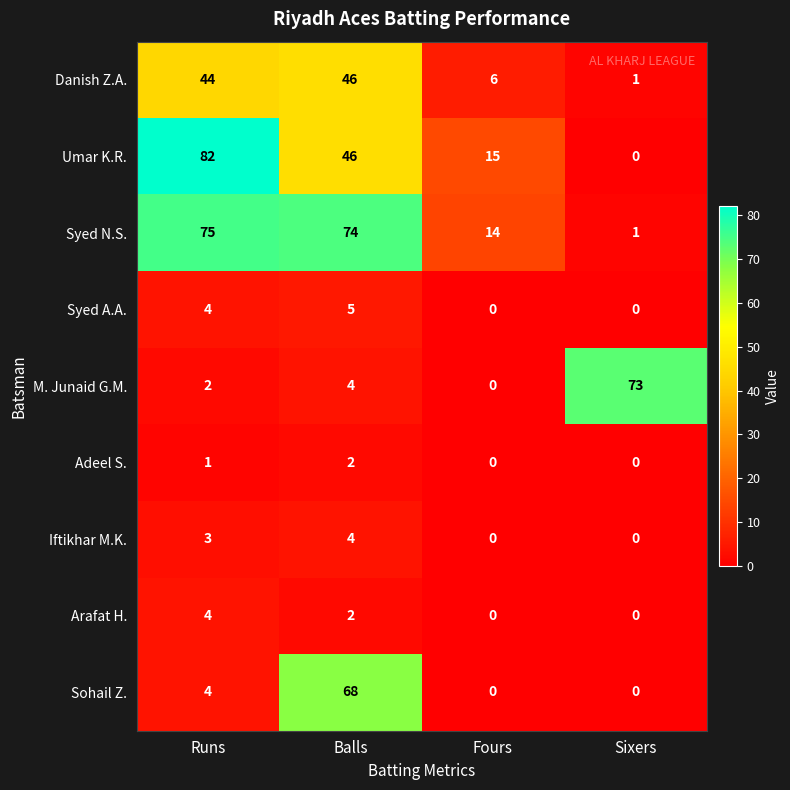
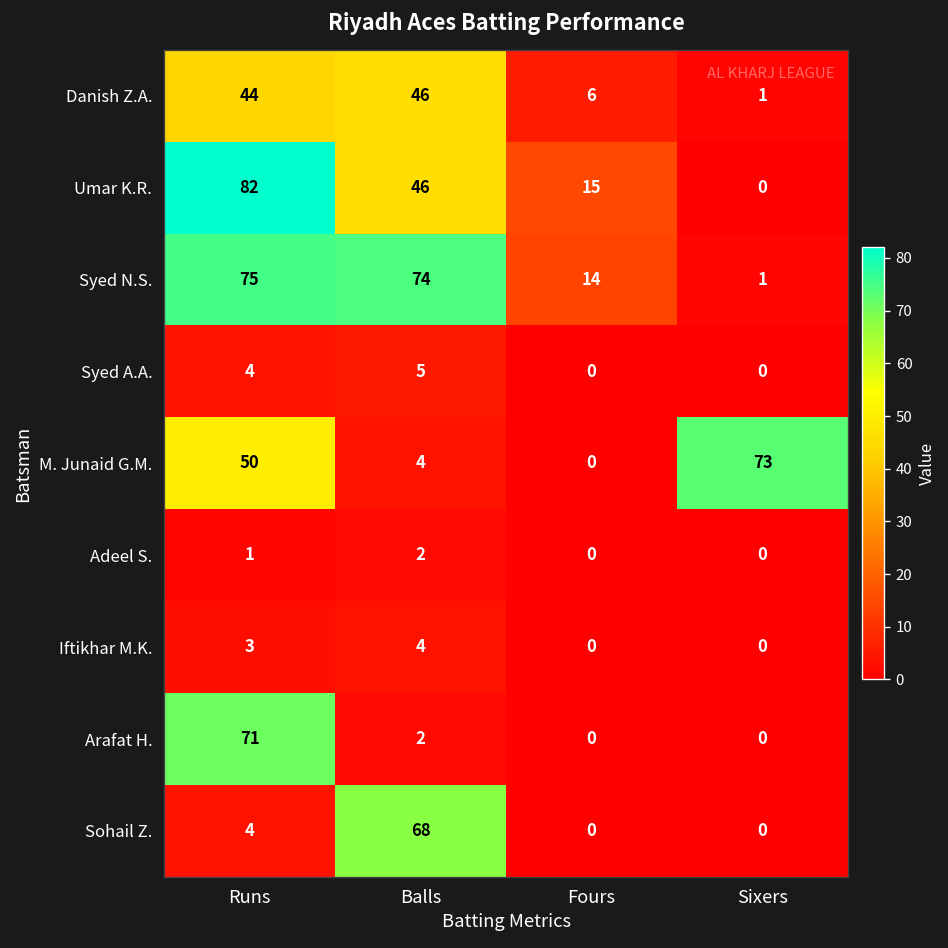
M. Junaid G.M., Runs: 2 -> 50
Arafat H., Runs: 4 -> 71
